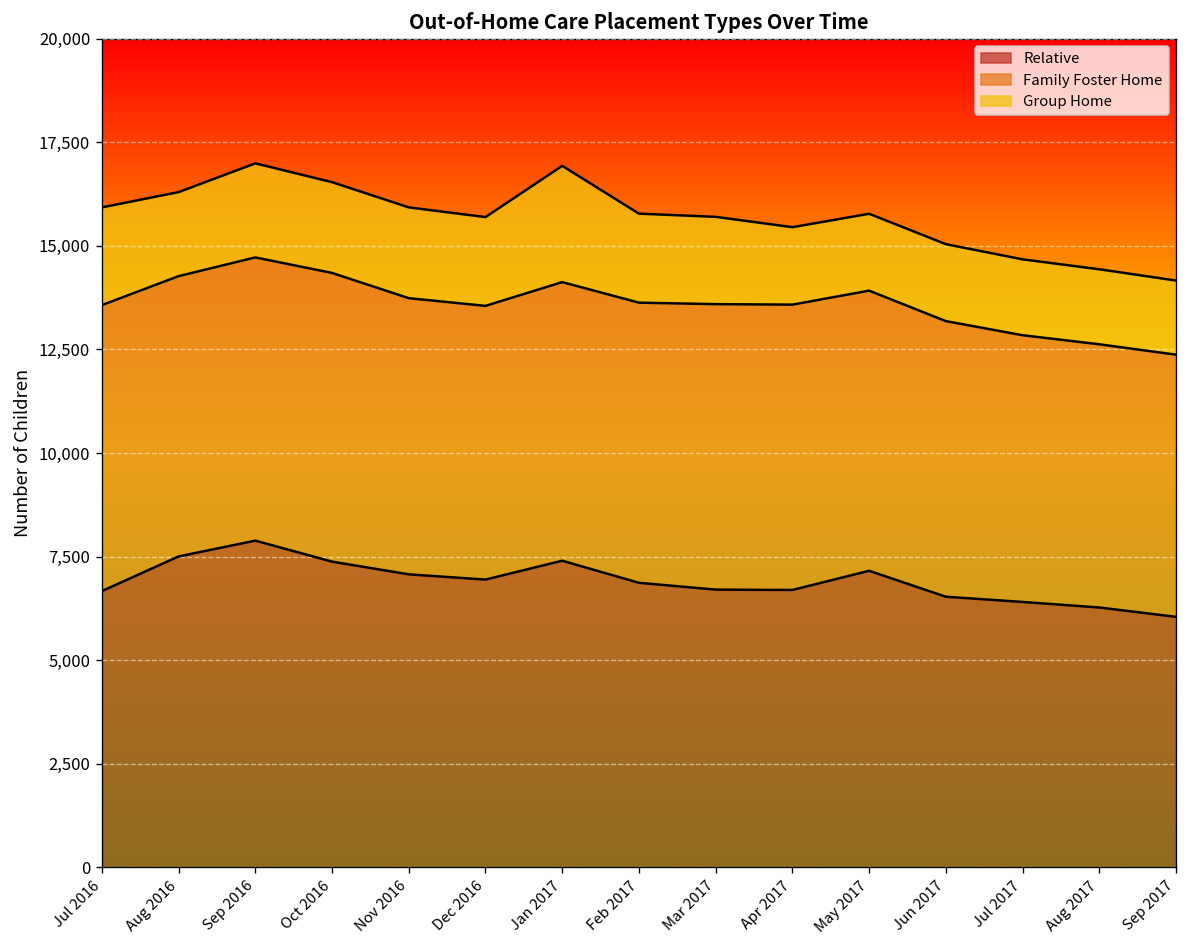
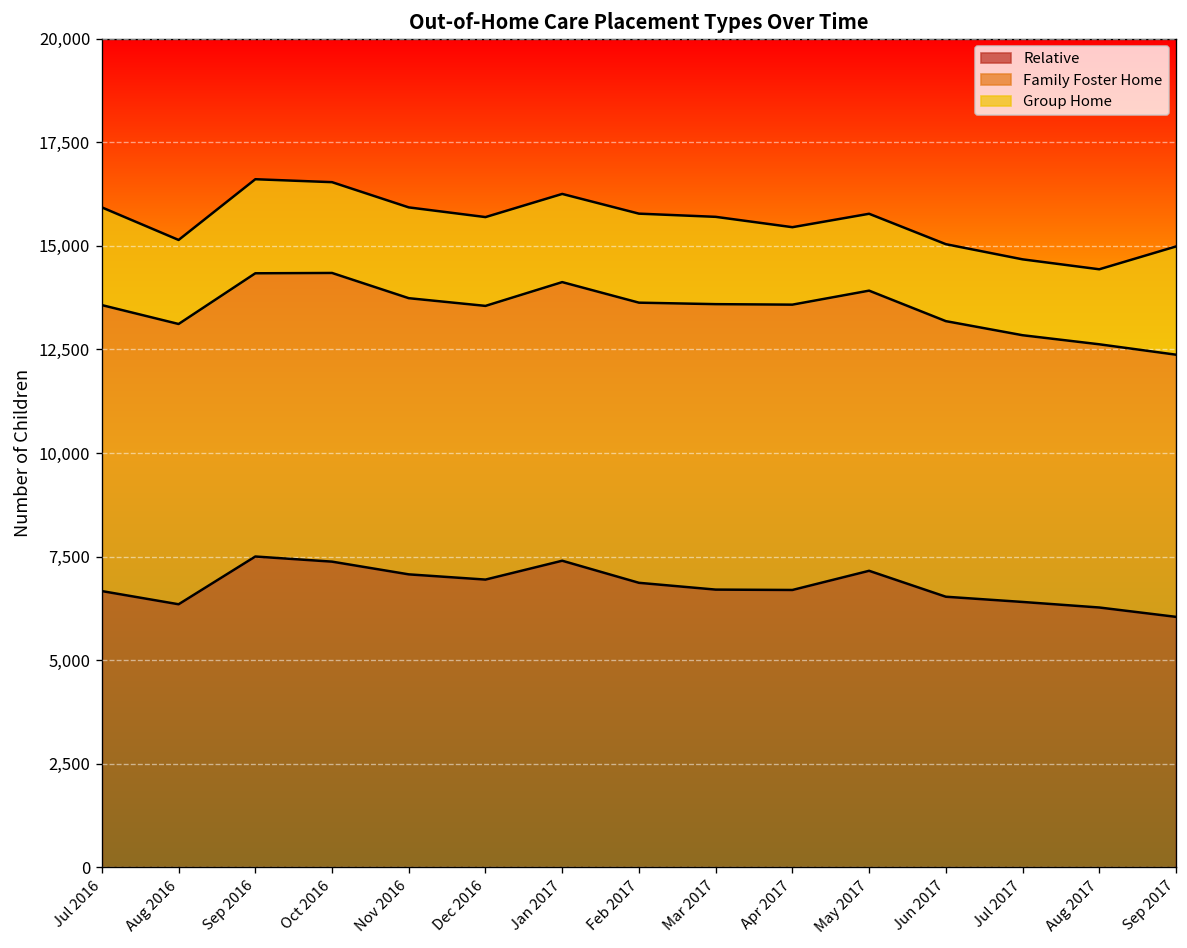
Relative, Aug 2016: 7,500 -> 6,300
Relative, Sep 2016: 7,900 -> 7,500
Group Home, Jan 2017: 2,800 -> 2,100
Group Home, Sep 2017: 1,800 -> 2,600
